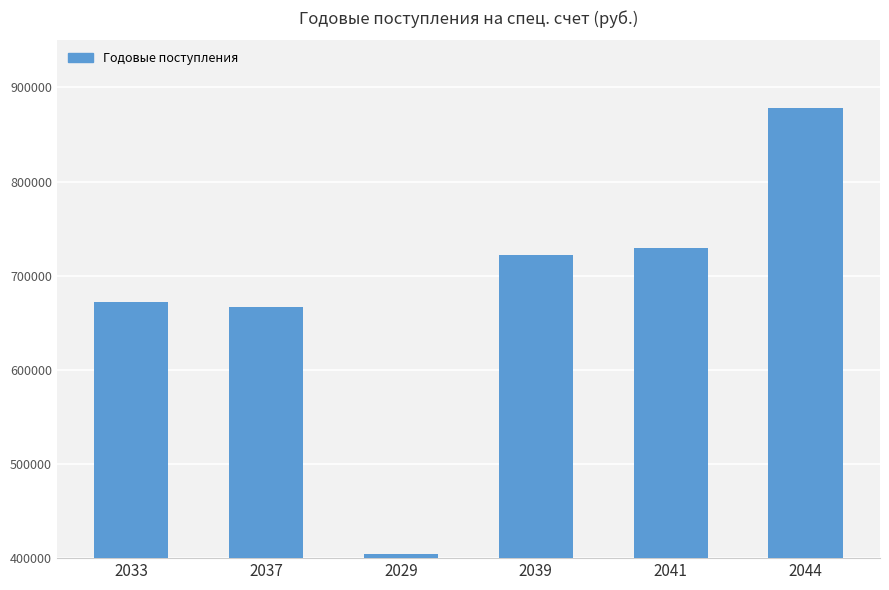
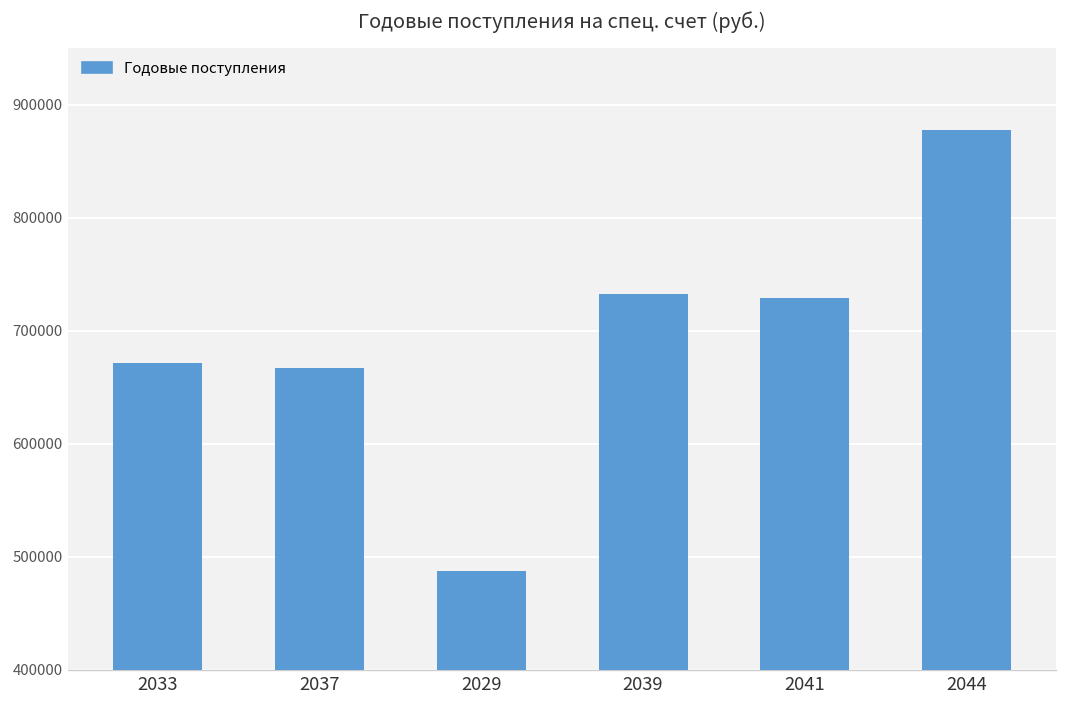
2029: 400000 -> 490000
2039: 720000 -> 730000
